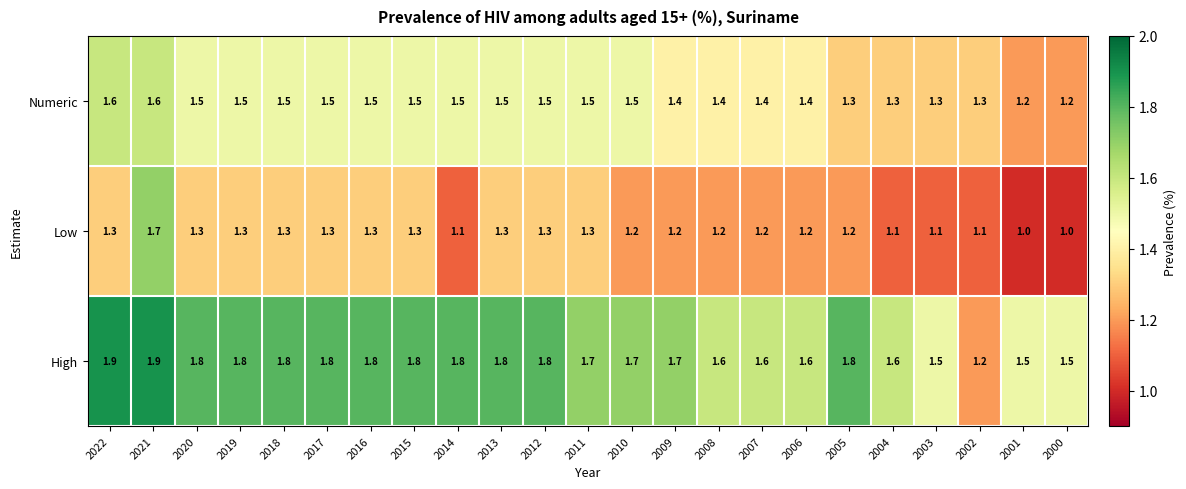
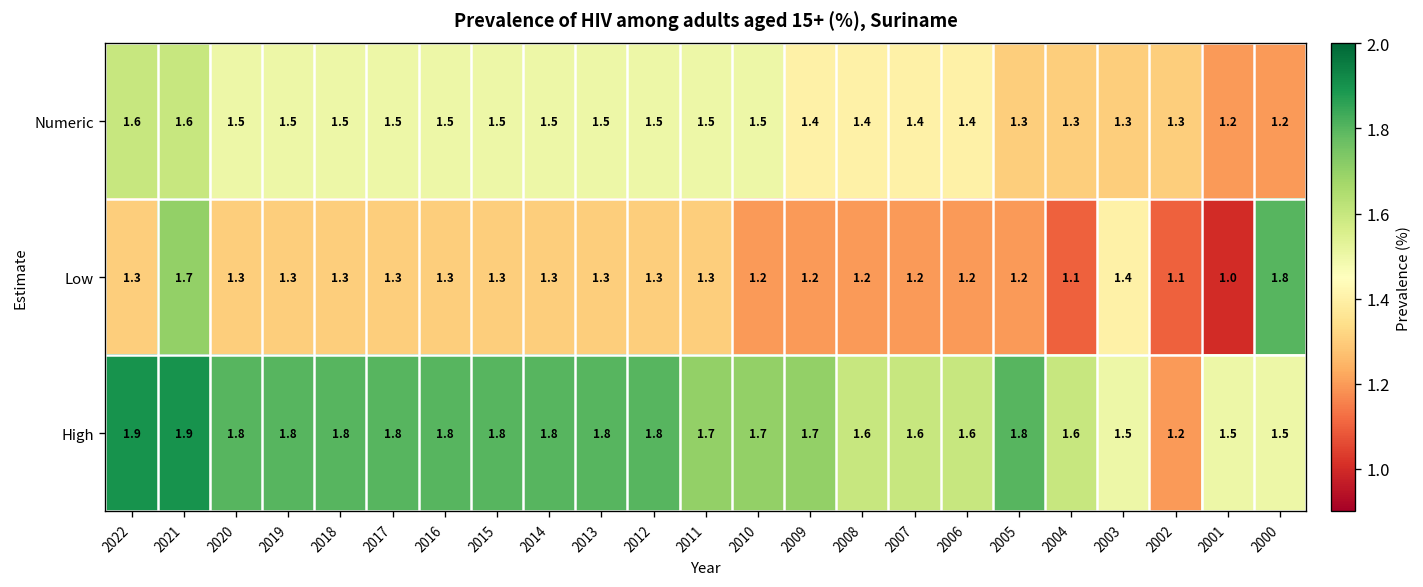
Low, 2014: 1.1 -> 1.3
Low, 2003: 1.1 -> 1.4
Low, 2000: 1.0 -> 1.8
